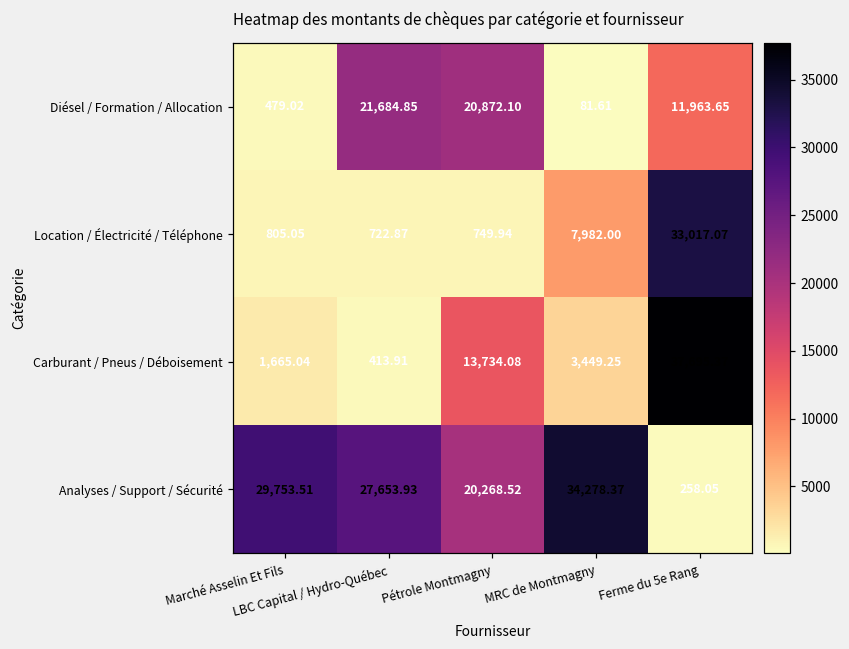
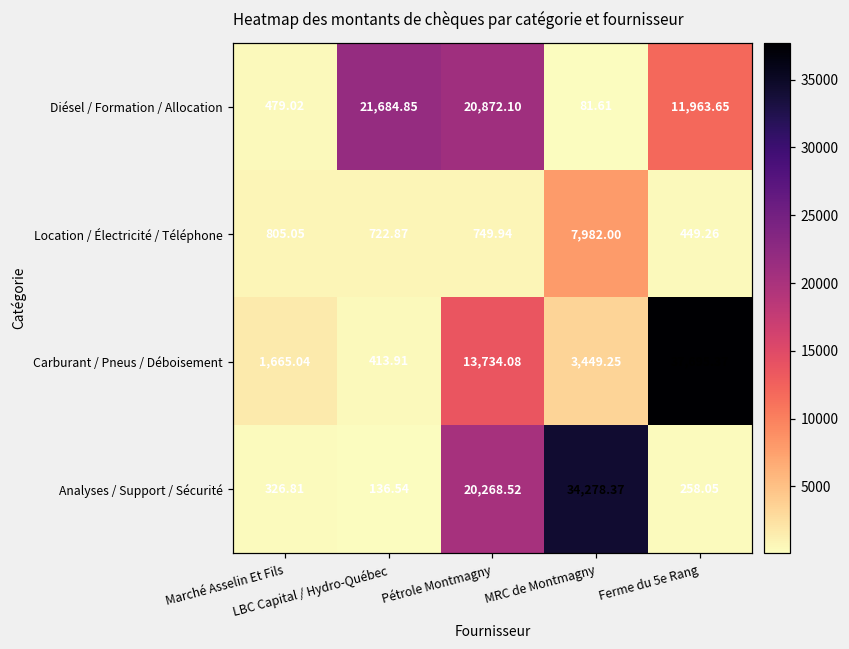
Location / Électricité / Téléphone, Ferme du 5e Rang: 33,017.07 -> 449.26
Analyses / Support / Sécurité, Marché Asselin Et Fils: 29,753.51 -> 326.81
Analyses / Support / Sécurité, LBC Capital / Hydro-Québec: 27,653.93 -> 136.54
